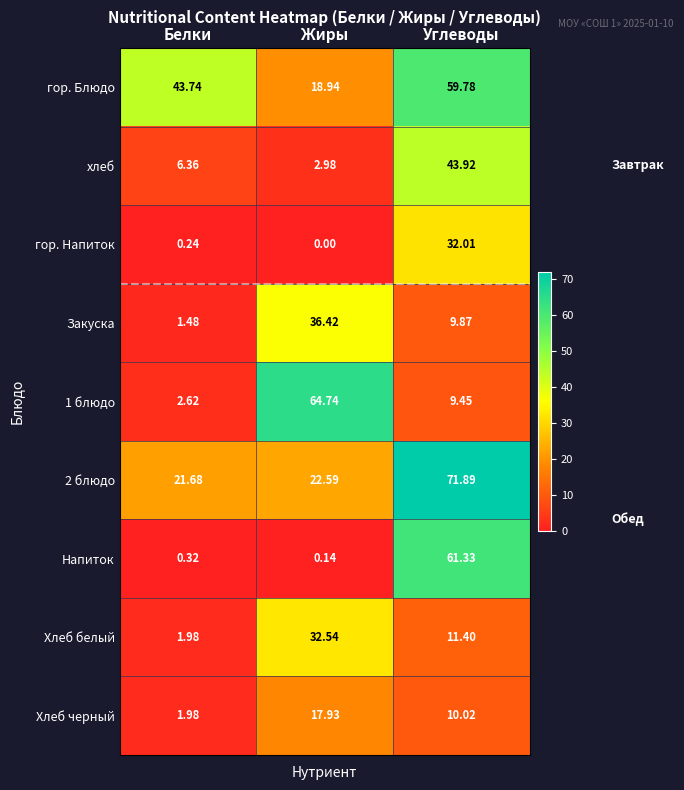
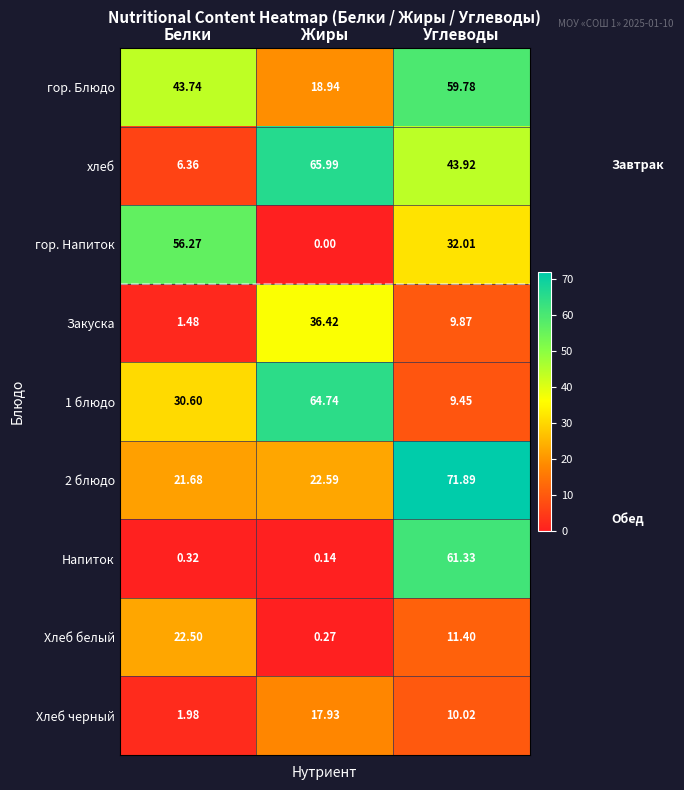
хлеб, Жиры: 2.98 -> 65.99
гор. Напиток, Белки: 0.24 -> 56.27
1 блюдо, Белки: 2.62 -> 30.60
Хлеб белый, Белки: 1.98 -> 22.50
Хлеб белый, Жиры: 32.54 -> 0.27
